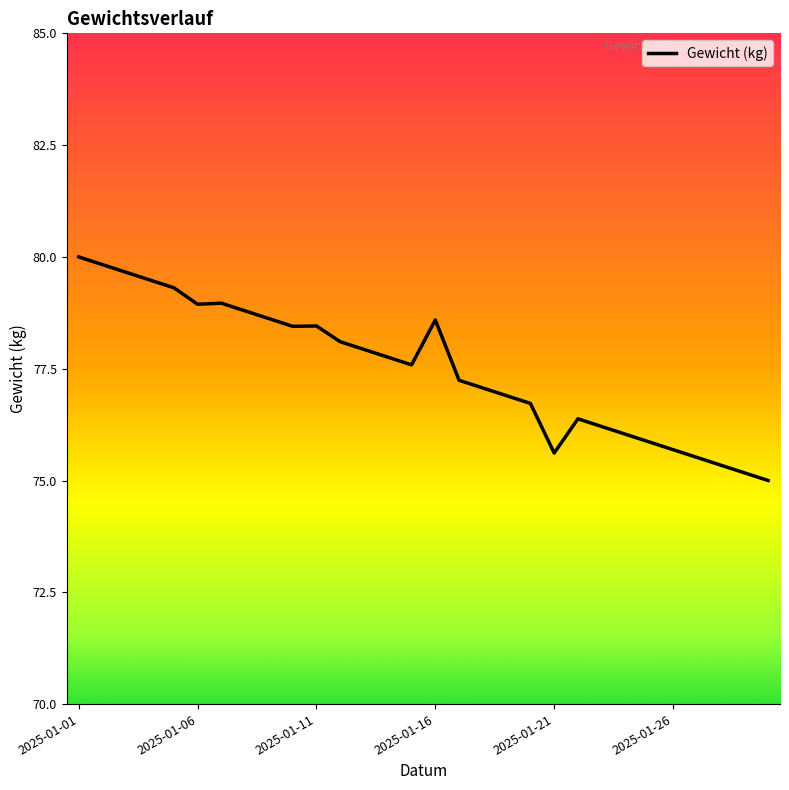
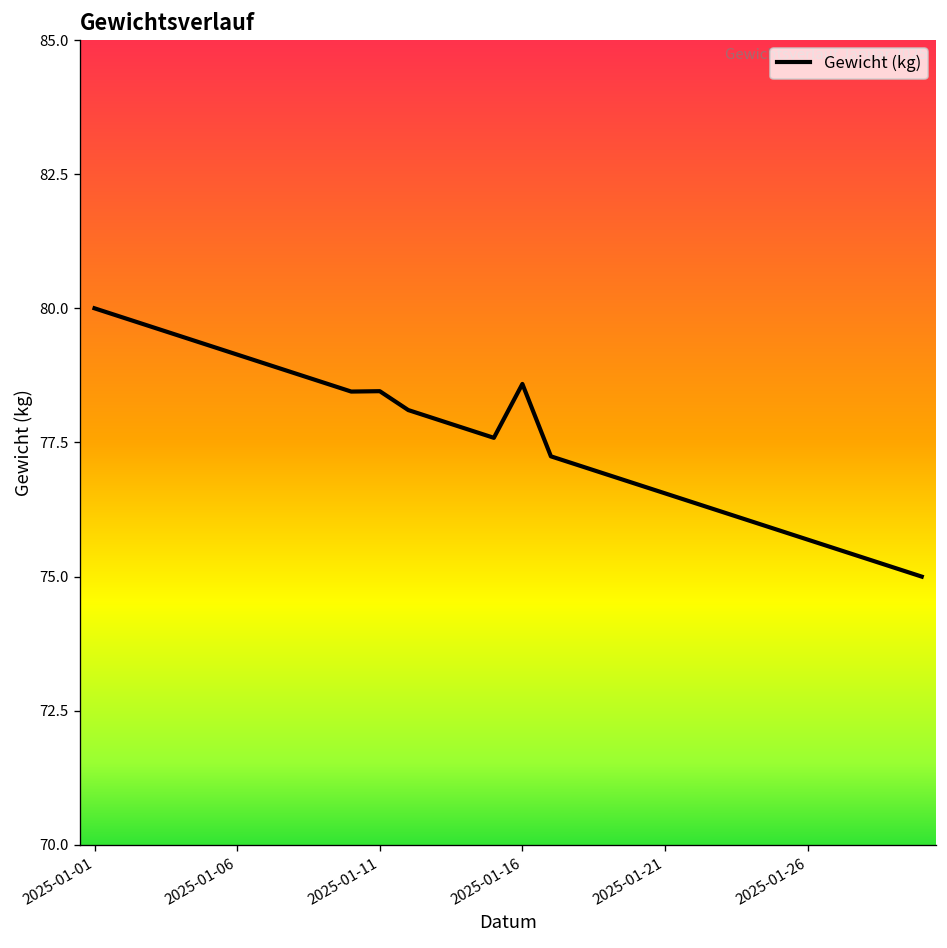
2025-01-06: 78.9 -> 79.1
2025-01-21: 75.6 -> 76.6
